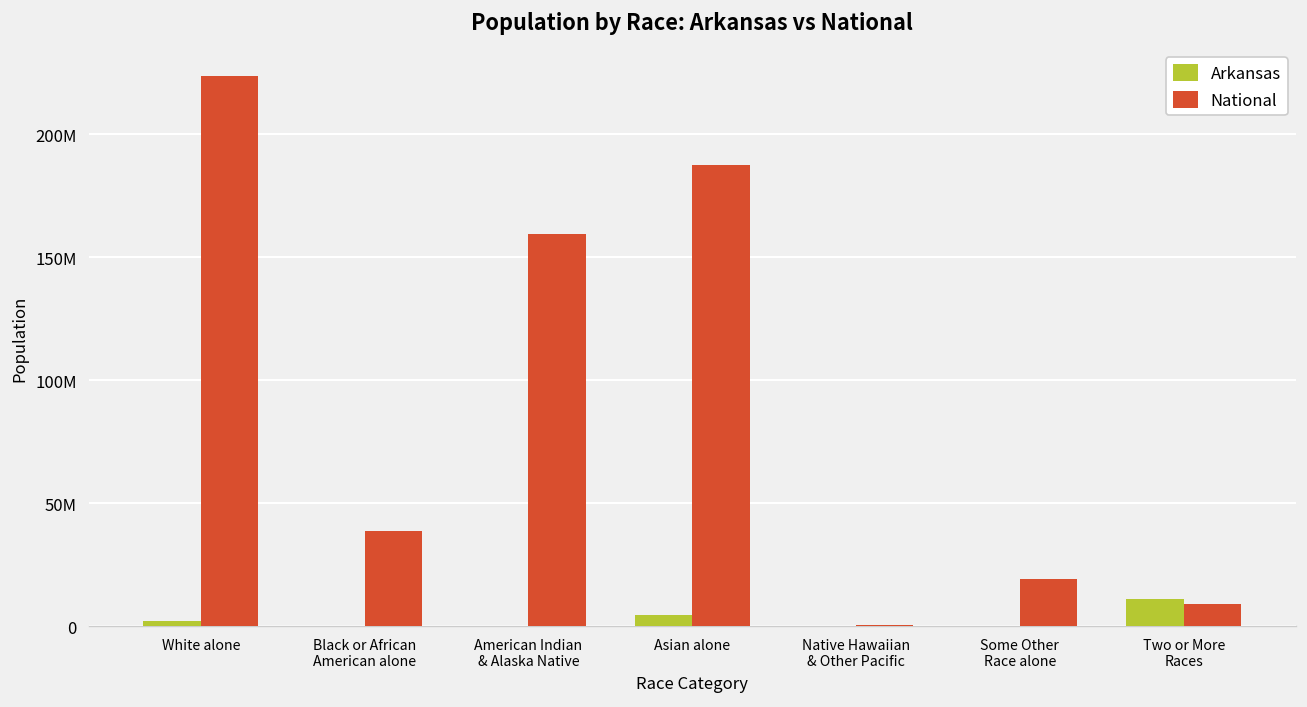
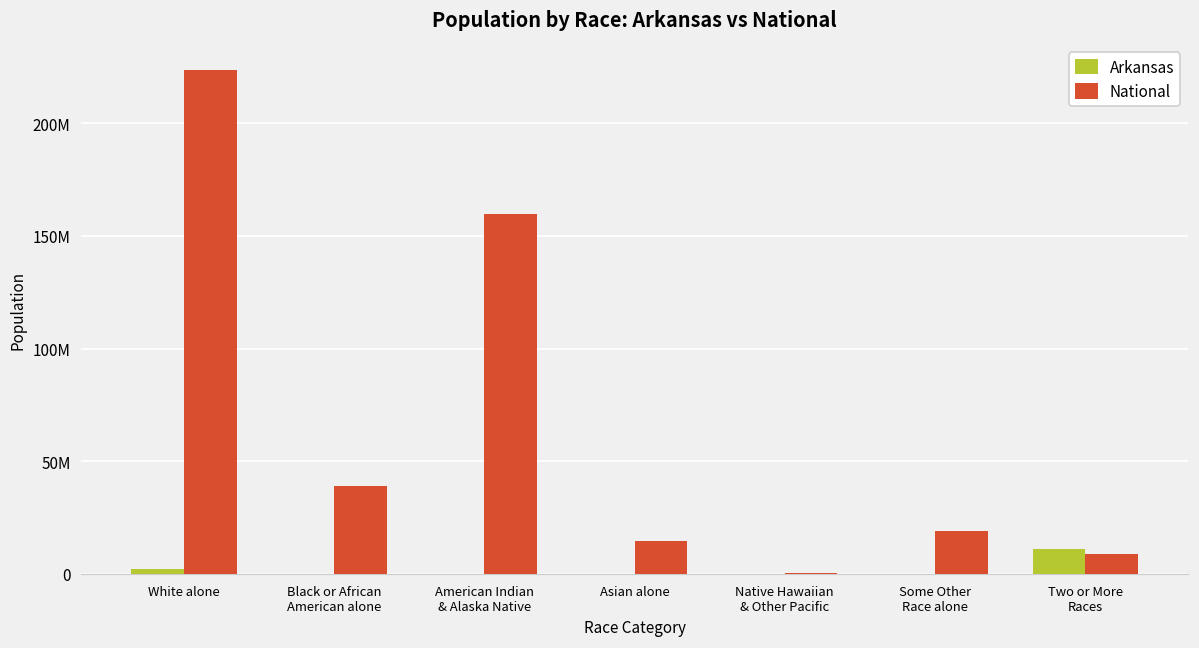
Arkansas, Asian alone: 4000000 -> 0
National, Asian alone: 188000000 -> 15000000
